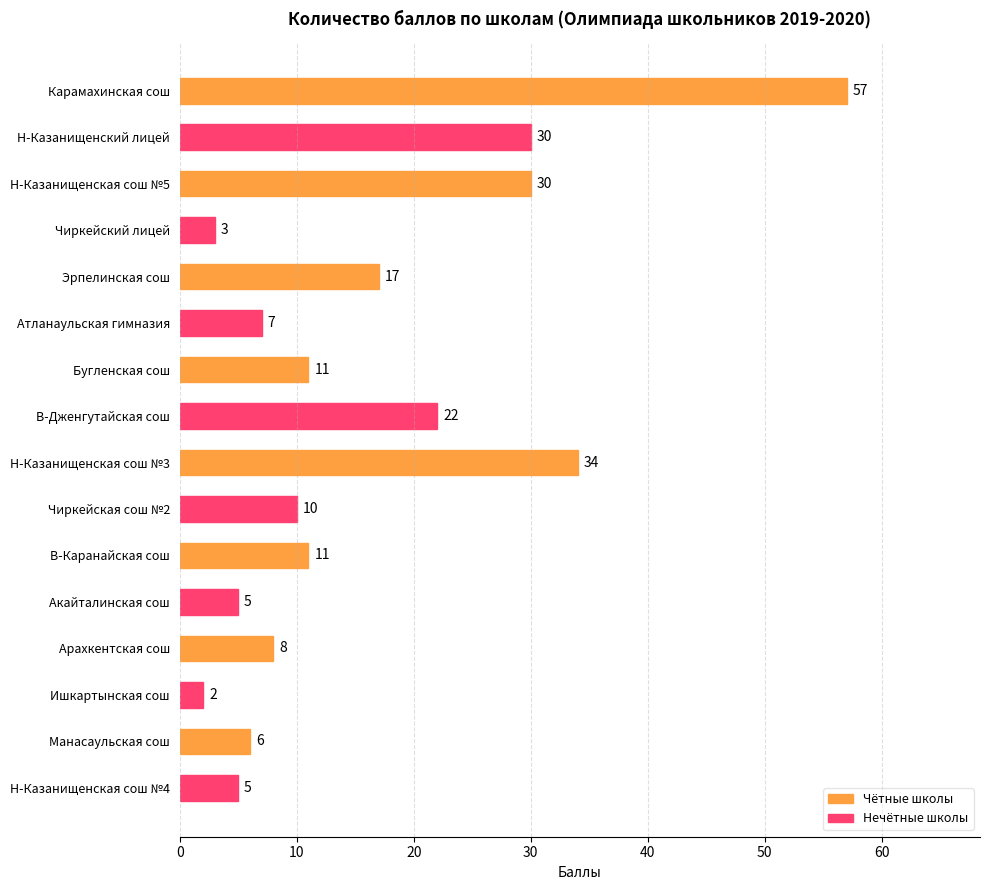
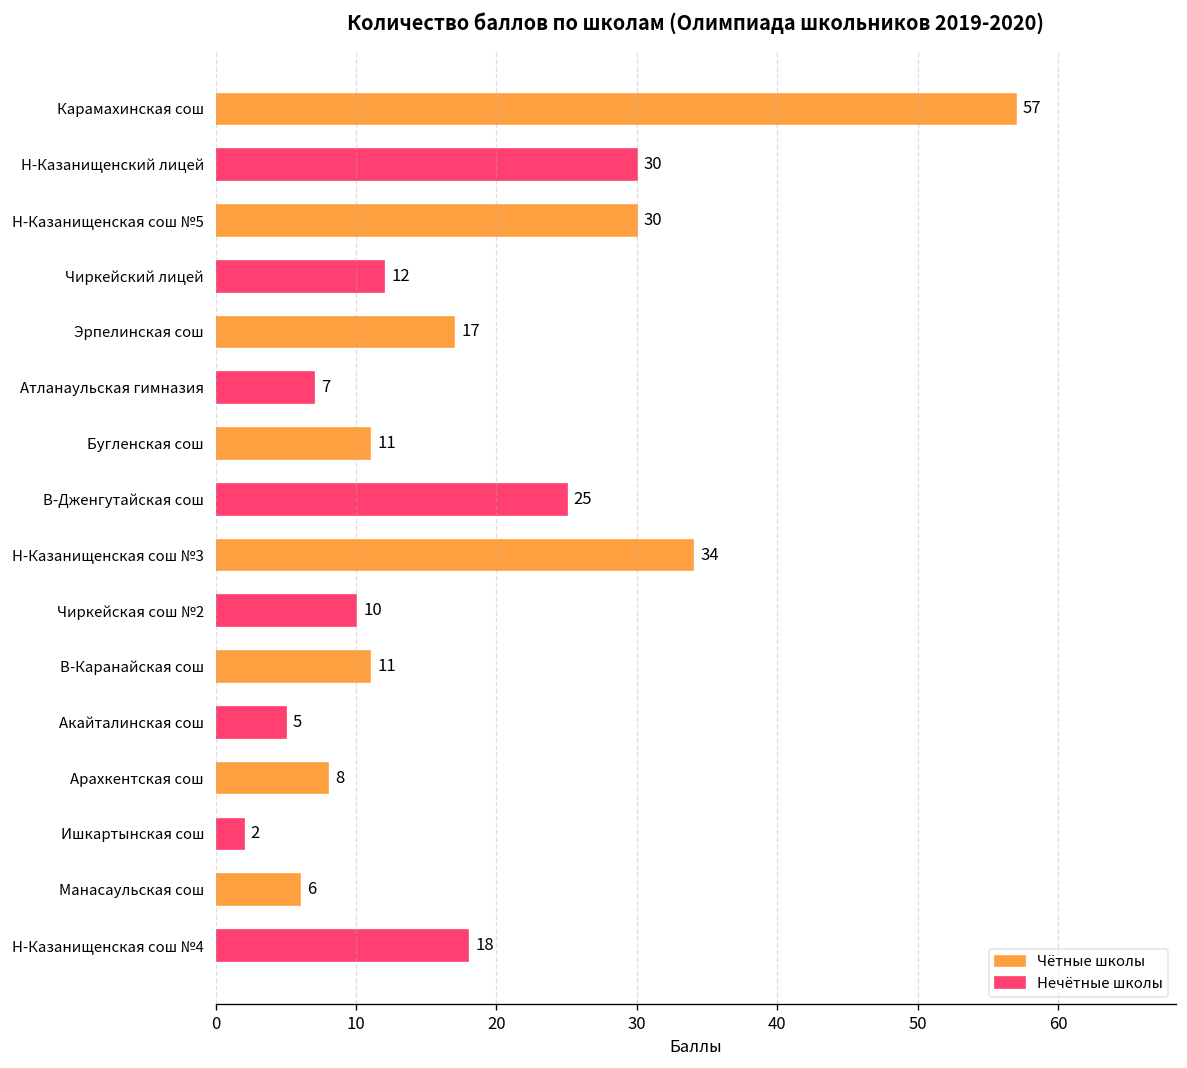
Чиркейский лицей: 3 -> 12
В-Дженгутайская сош: 22 -> 25
Н-Казанищенская сош №4: 5 -> 18
